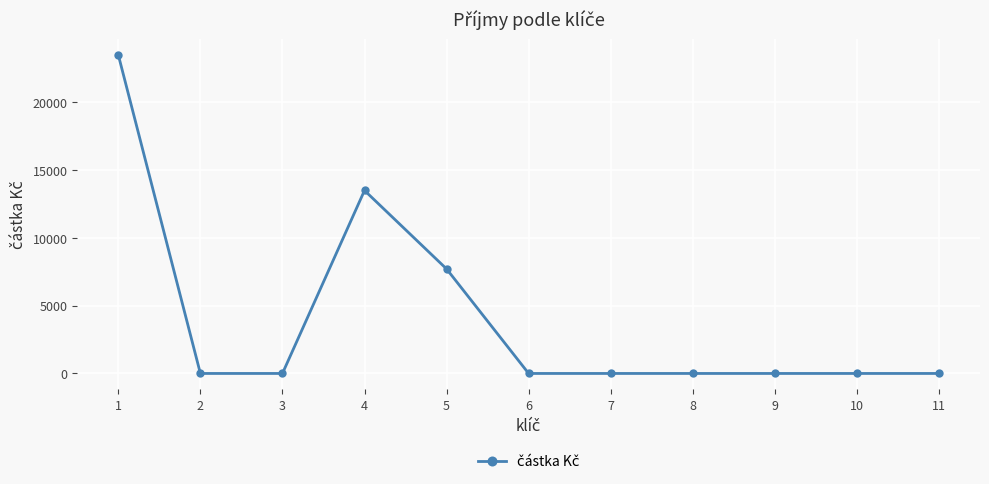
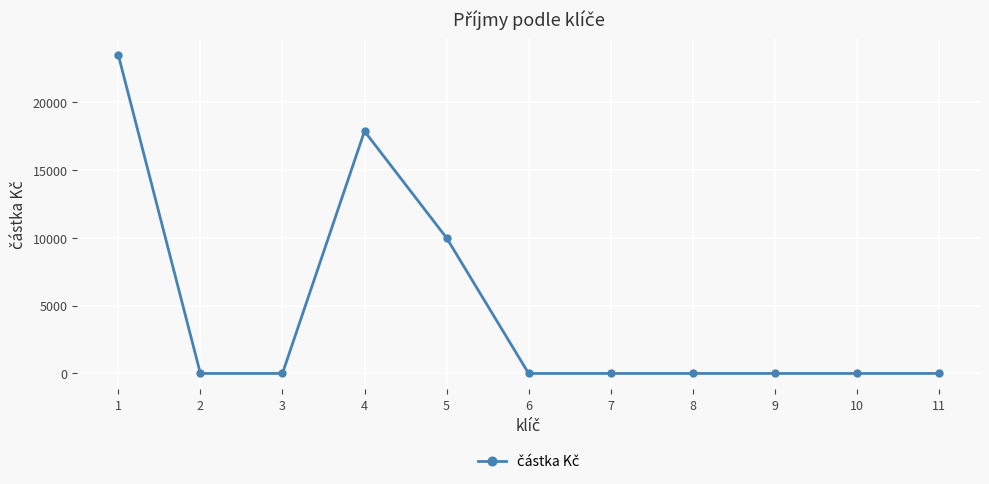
4: 13500 -> 17900
5: 7700 -> 10000
